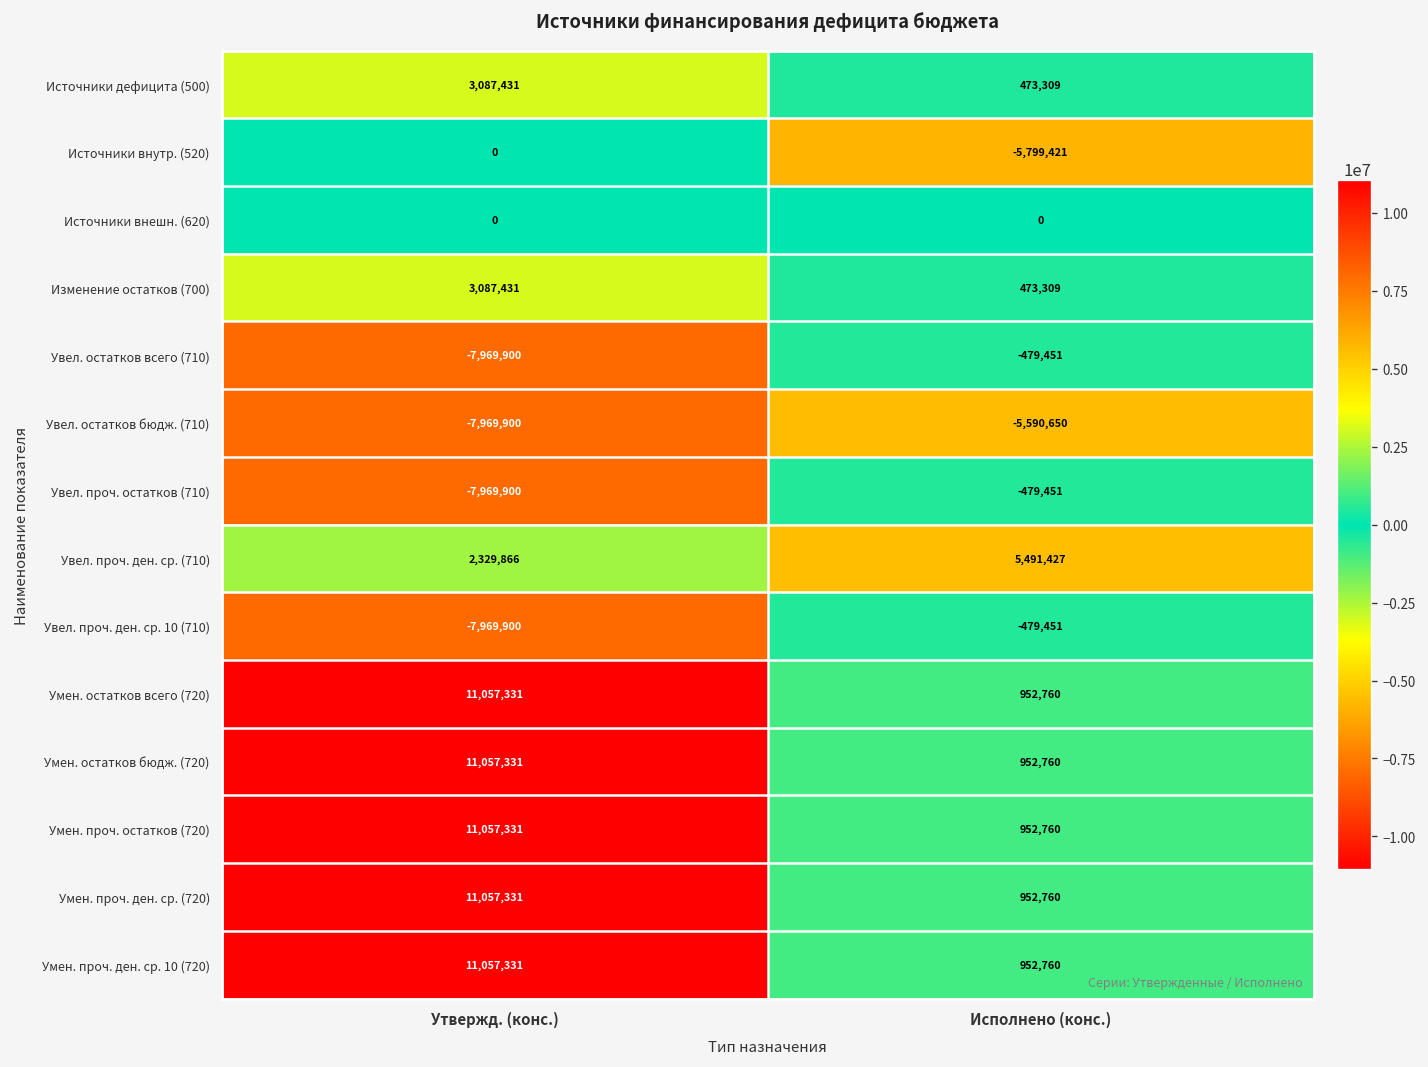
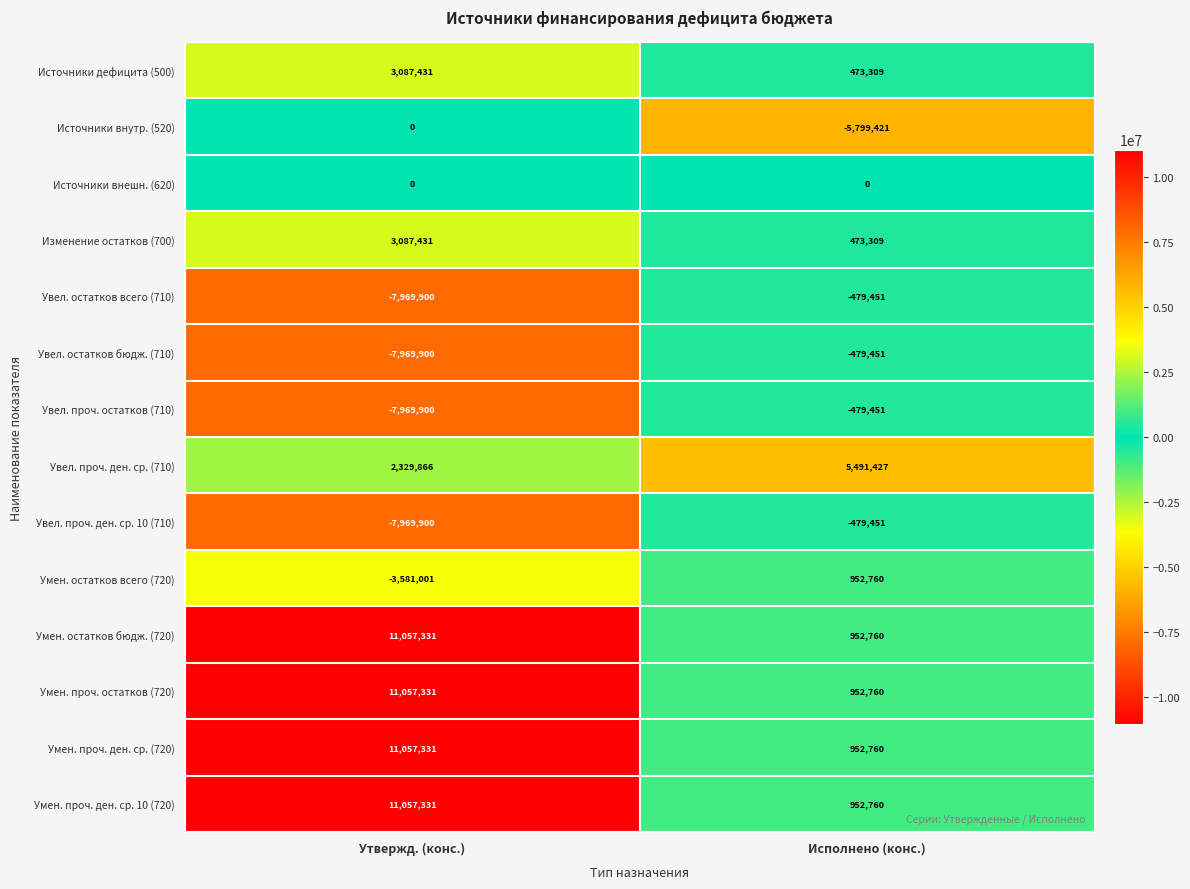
Увел. остатков бюдж. (710), Исполнено (конс.): -5,590,650 -> -479,451
Умен. остатков всего (720), Утвержд. (конс.): 11,057,331 -> -3,581,001
